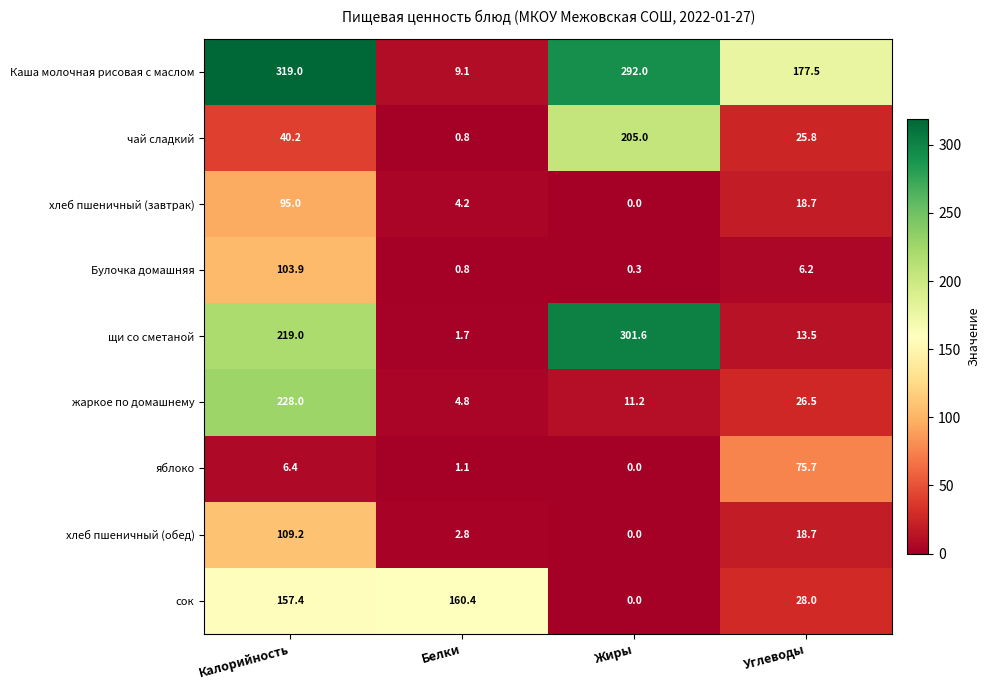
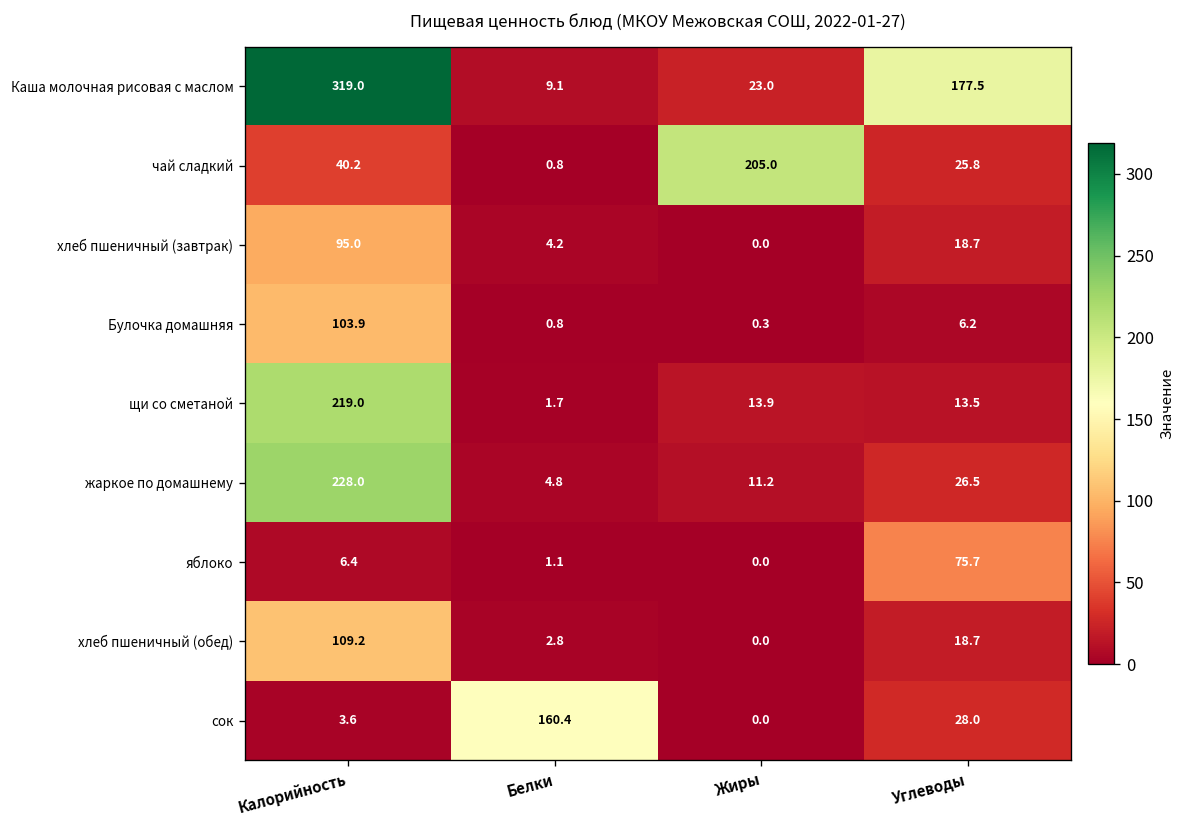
Каша молочная рисовая с маслом, Жиры: 292.0 -> 23.0
щи со сметаной, Жиры: 301.6 -> 13.9
сок, Калорийность: 157.4 -> 3.6
